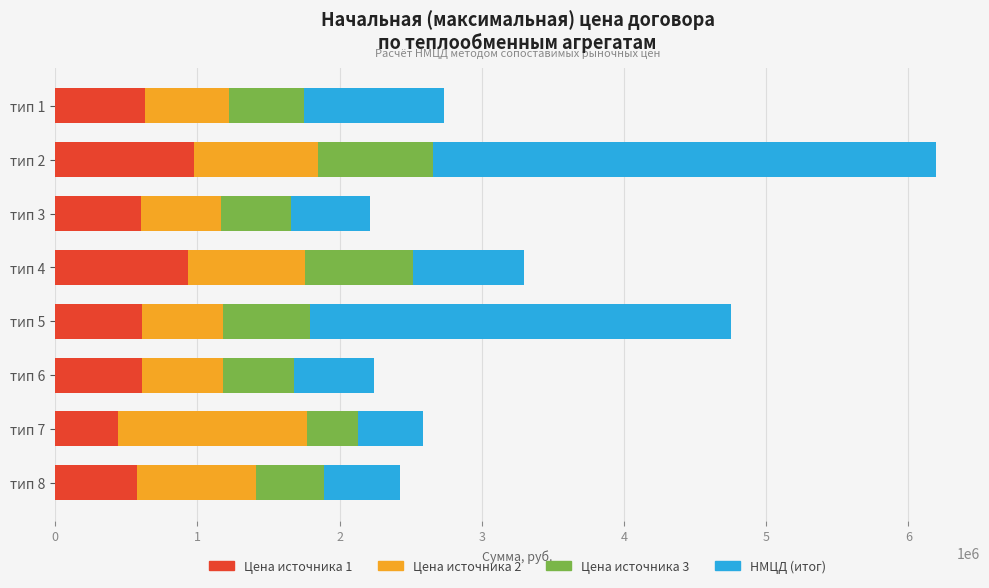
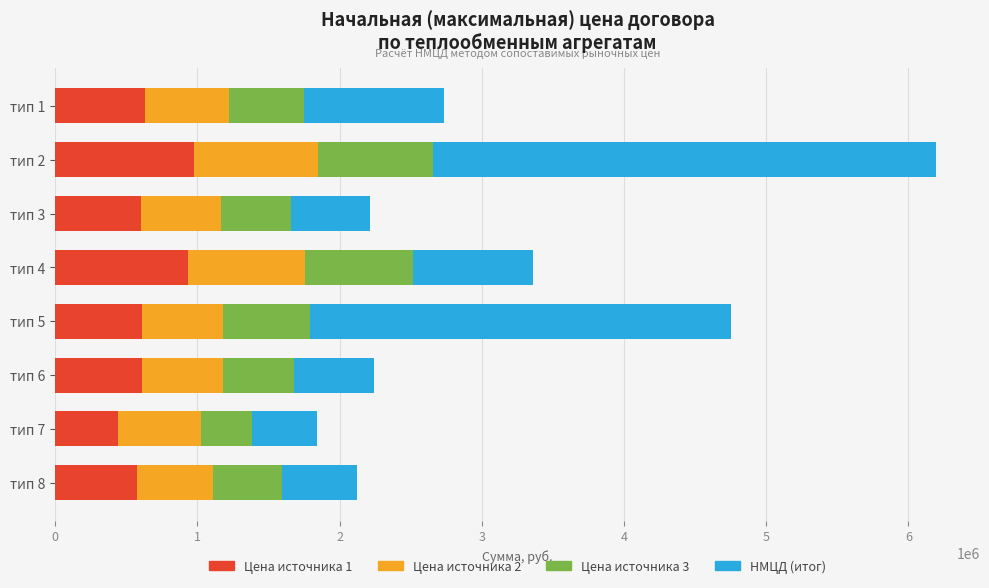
НМЦД (итог), тип 4: 780000 -> 840000
Цена источника 2, тип 7: 1330000 -> 590000
Цена источника 2, тип 8: 830000 -> 530000
